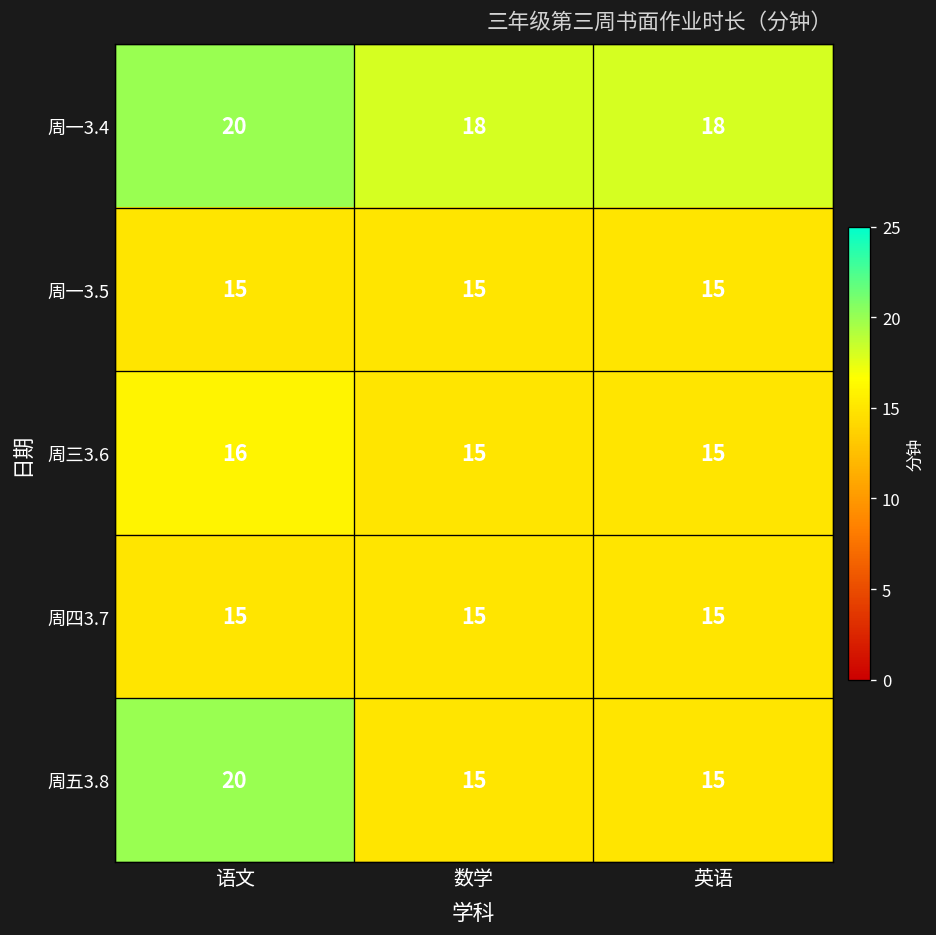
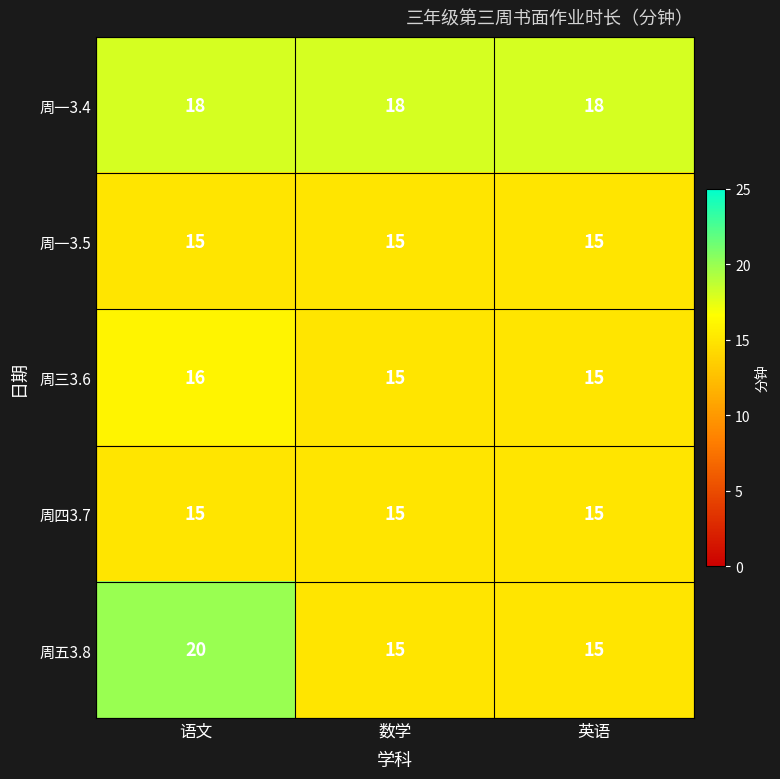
周一3.4, 语文: 20 -> 18
